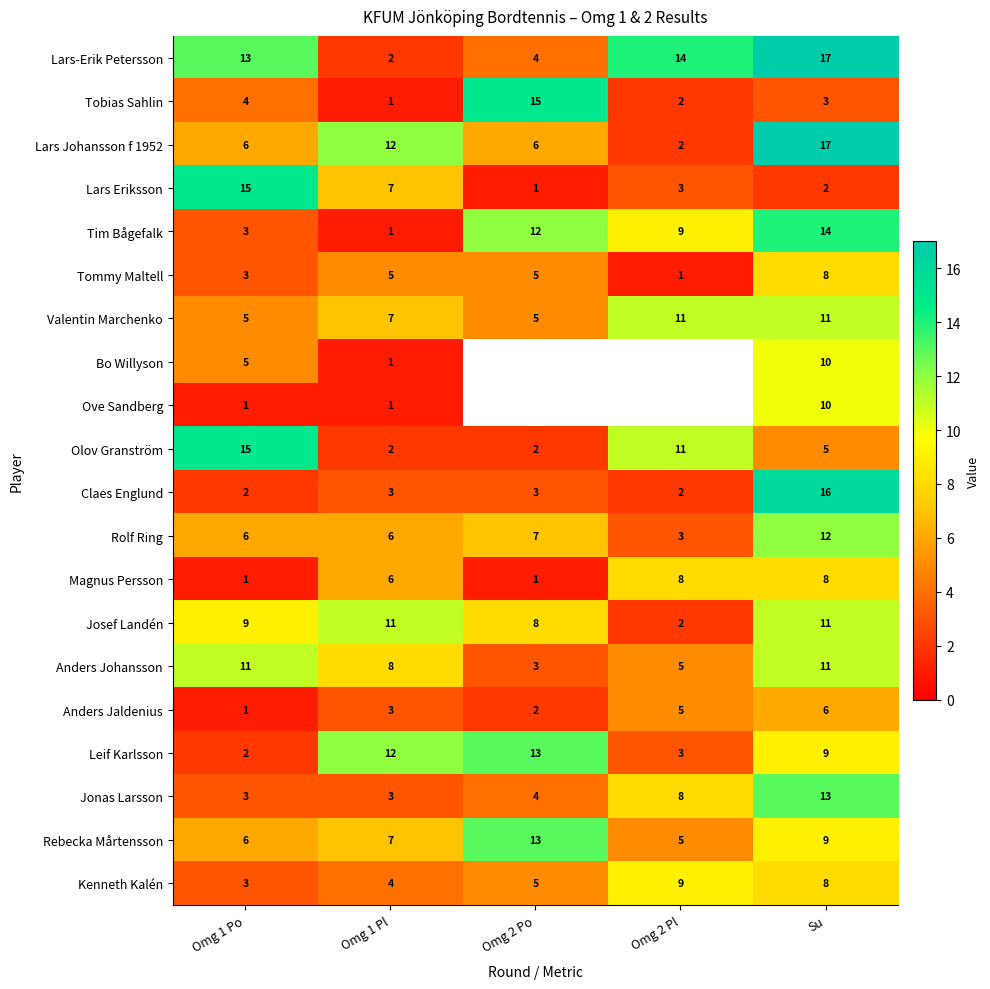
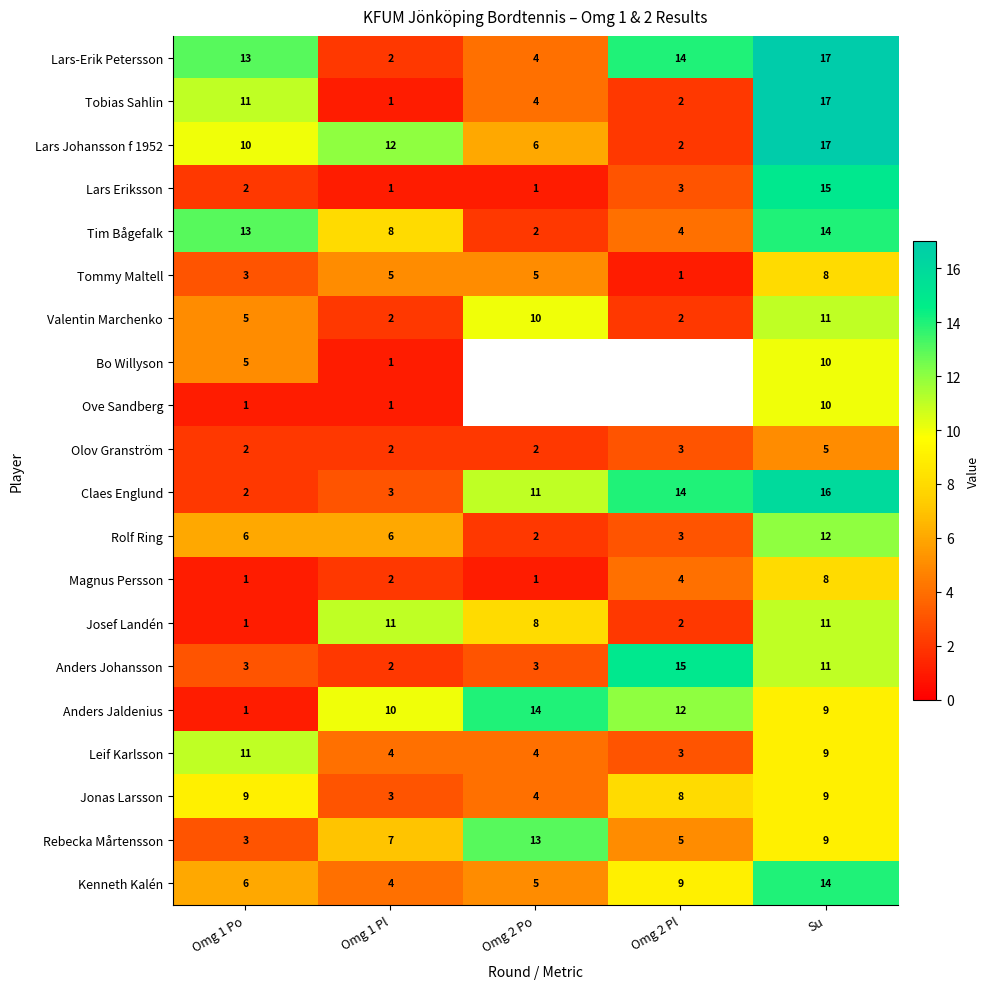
Tobias Sahlin, Omg 1 Po: 4 -> 11
Tobias Sahlin, Omg 2 Po: 15 -> 4
Tobias Sahlin, Su: 3 -> 17
Lars Johansson f 1952, Omg 1 Po: 6 -> 10
Lars Eriksson, Omg 1 Po: 15 -> 2
Lars Eriksson, Omg 1 Pl: 7 -> 1
Lars Eriksson, Su: 2 -> 15
Tim Bågefalk, Omg 1 Po: 3 -> 13
Tim Bågefalk, Omg 1 Pl: 1 -> 8
Tim Bågefalk, Omg 2 Po: 12 -> 2
Tim Bågefalk, Omg 2 Pl: 9 -> 4
Valentin Marchenko, Omg 1 Pl: 7 -> 2
Valentin Marchenko, Omg 2 Po: 5 -> 10
Valentin Marchenko, Omg 2 Pl: 11 -> 2
Olov Granström, Omg 1 Po: 15 -> 2
Olov Granström, Omg 2 Pl: 11 -> 3
Claes Englund, Omg 2 Po: 3 -> 11
Claes Englund, Omg 2 Pl: 2 -> 14
Rolf Ring, Omg 2 Po: 7 -> 2
Magnus Persson, Omg 1 Pl: 6 -> 2
Magnus Persson, Omg 2 Pl: 8 -> 4
Josef Landén, Omg 1 Po: 9 -> 1
Anders Johansson, Omg 1 Po: 11 -> 3
Anders Johansson, Omg 1 Pl: 8 -> 2
Anders Johansson, Omg 2 Pl: 5 -> 15
Anders Jaldenius, Omg 1 Pl: 3 -> 10
Anders Jaldenius, Omg 2 Po: 2 -> 14
Anders Jaldenius, Omg 2 Pl: 5 -> 12
Anders Jaldenius, Su: 6 -> 9
Leif Karlsson, Omg 1 Po: 2 -> 11
Leif Karlsson, Omg 1 Pl: 12 -> 4
Leif Karlsson, Omg 2 Po: 13 -> 4
Jonas Larsson, Omg 1 Po: 3 -> 9
Jonas Larsson, Su: 13 -> 9
Rebecka Mårtensson, Omg 1 Po: 6 -> 3
Kenneth Kalén, Omg 1 Po: 3 -> 6
Kenneth Kalén, Su: 8 -> 14
